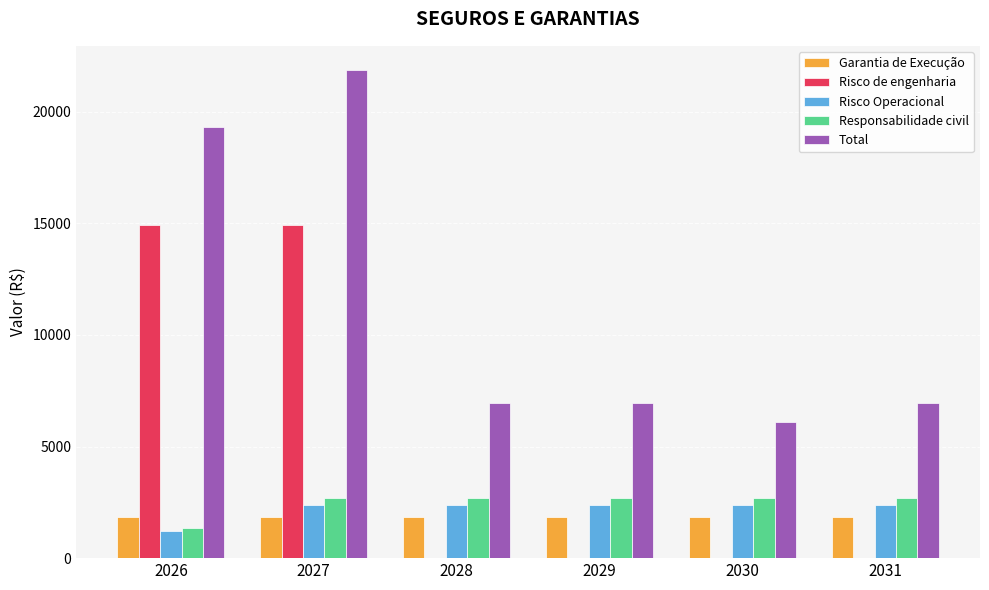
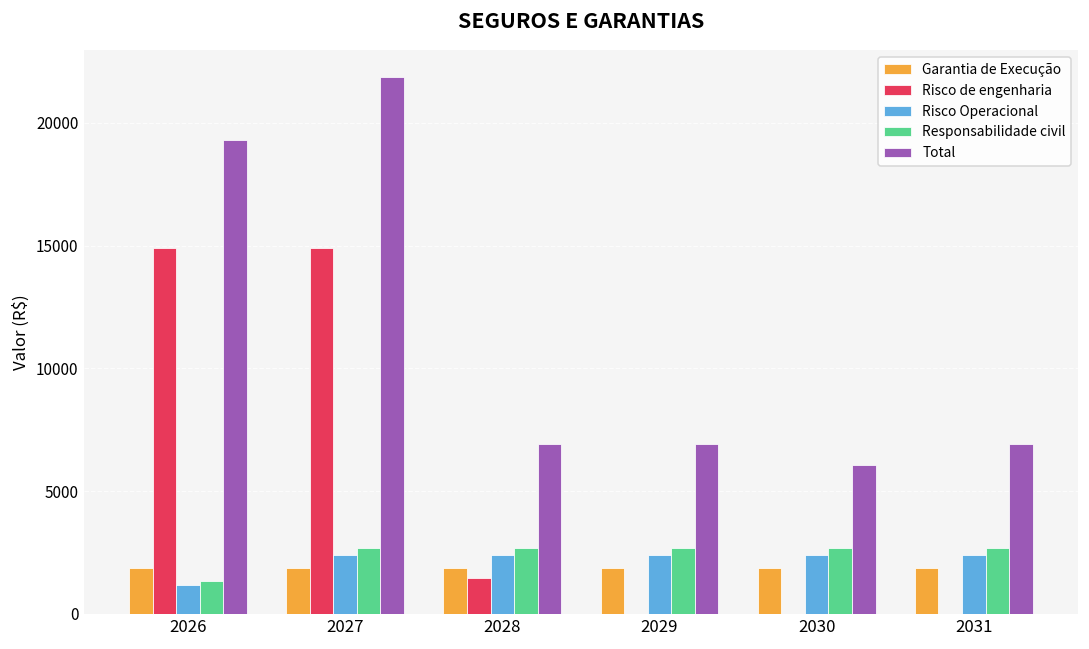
Risco de engenharia, 2028: 0 -> 1500
